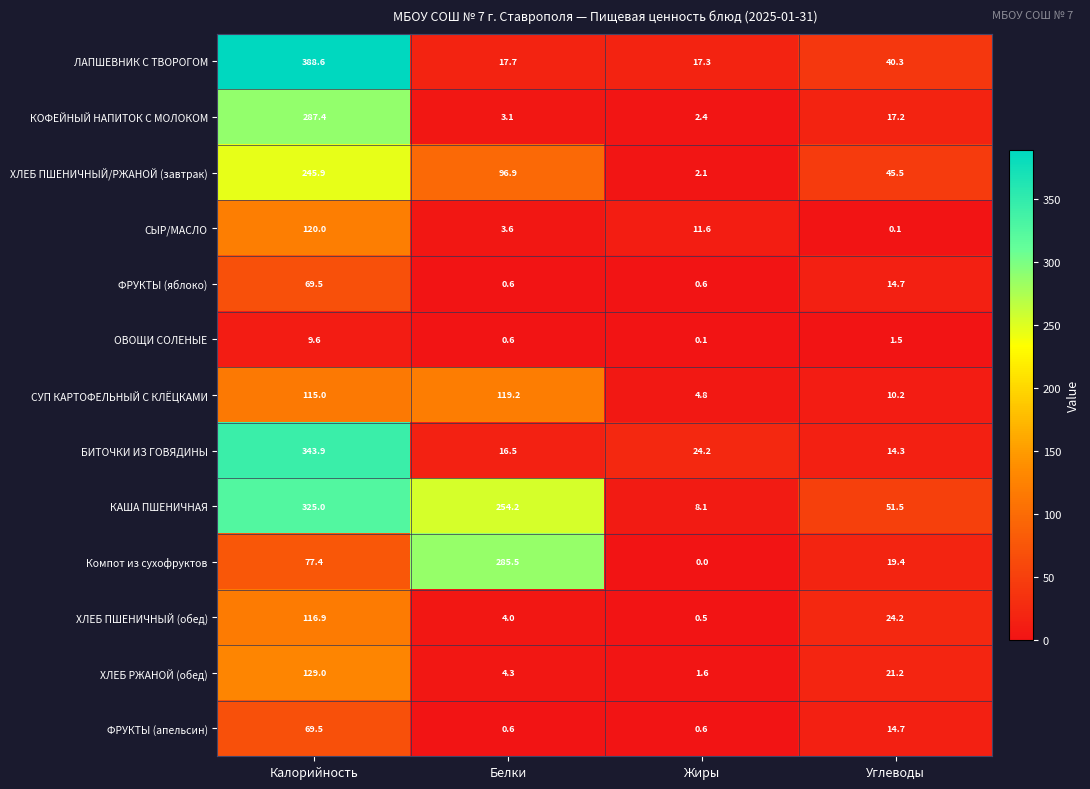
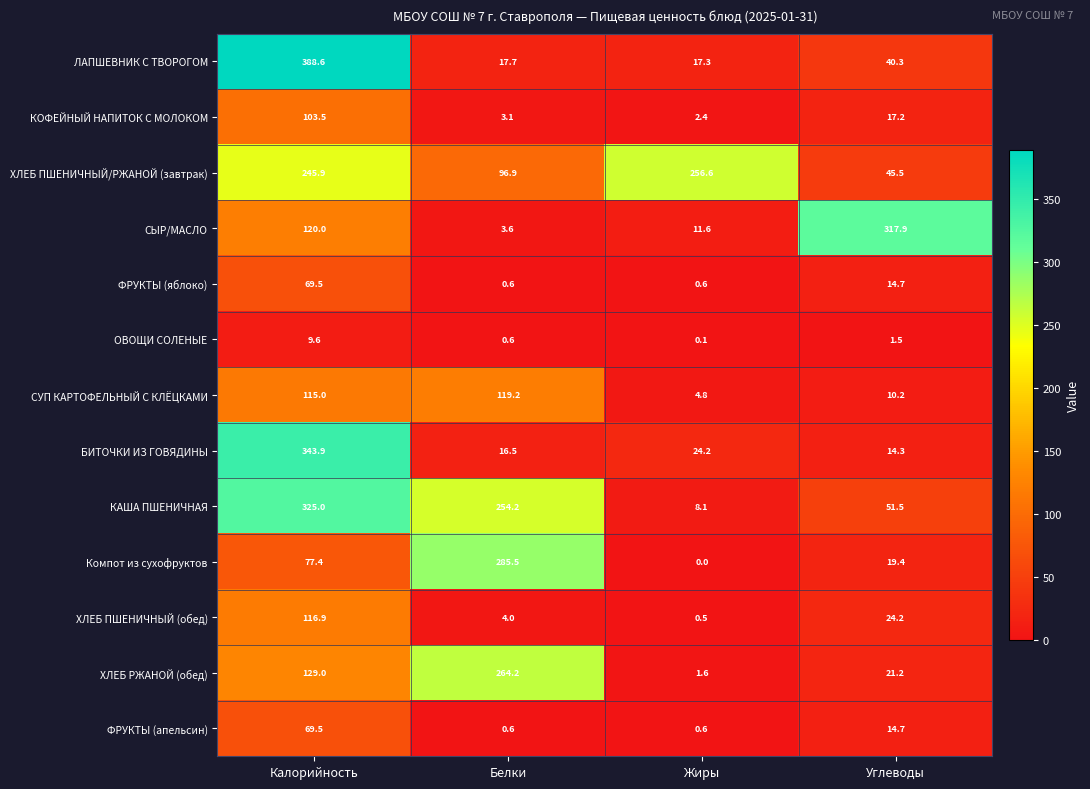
КОФЕЙНЫЙ НАПИТОК С МОЛОКОМ, Калорийность: 287.4 -> 103.5
ХЛЕБ ПШЕНИЧНЫЙ/РЖАНОЙ (завтрак), Жиры: 2.1 -> 256.6
СЫР/МАСЛО, Углеводы: 0.1 -> 317.9
ХЛЕБ РЖАНОЙ (обед), Белки: 4.3 -> 264.2
